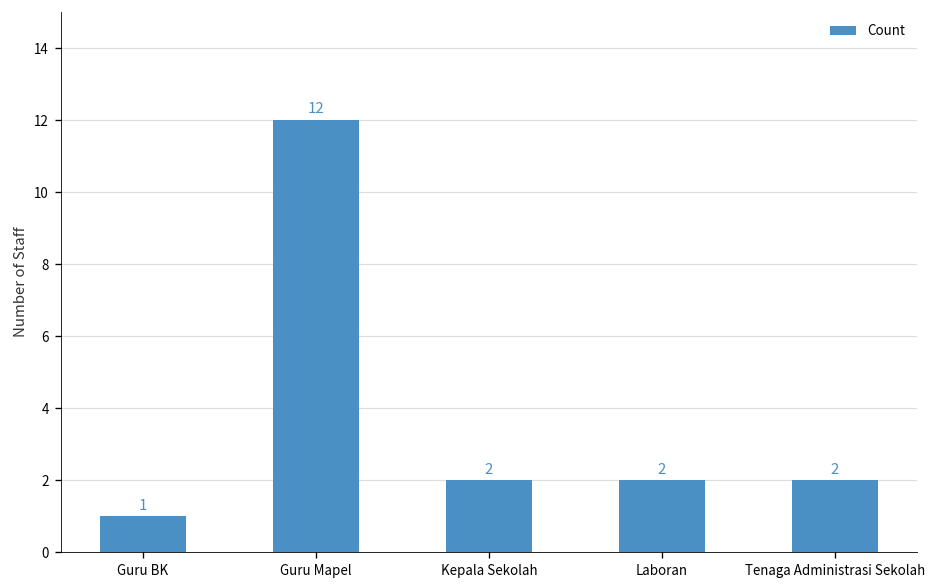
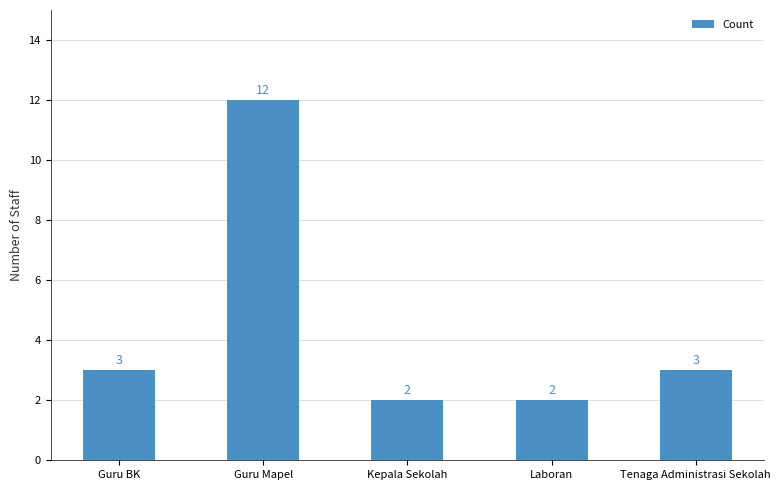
Guru BK: 1 -> 3
Tenaga Administrasi Sekolah: 2 -> 3
